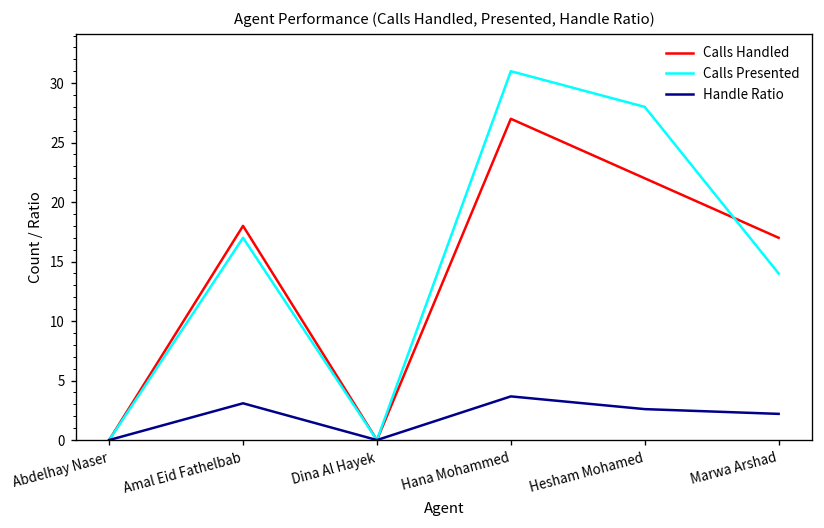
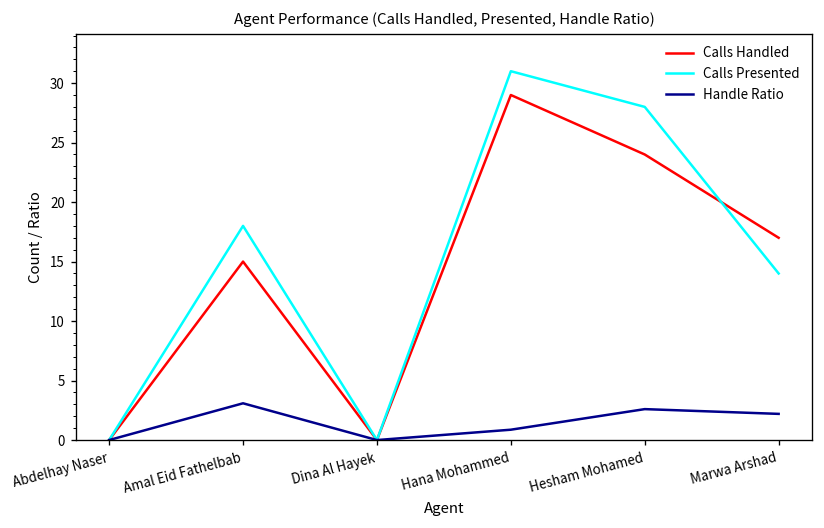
Calls Handled, Amal Eid Fathelbab: 18 -> 15
Calls Presented, Amal Eid Fathelbab: 17 -> 18
Calls Handled, Hana Mohammed: 27 -> 29
Handle Ratio, Hana Mohammed: 4 -> 1
Calls Handled, Hesham Mohamed: 22 -> 24
